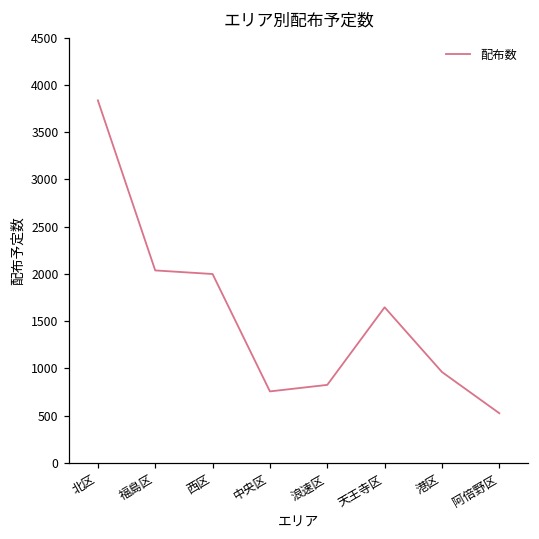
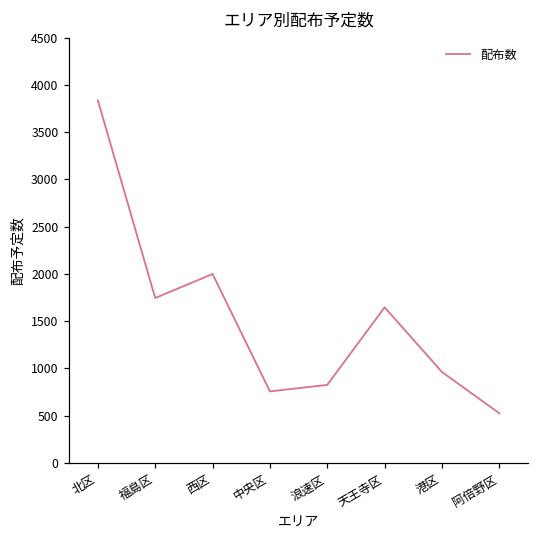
福島区: 2000 -> 1700
